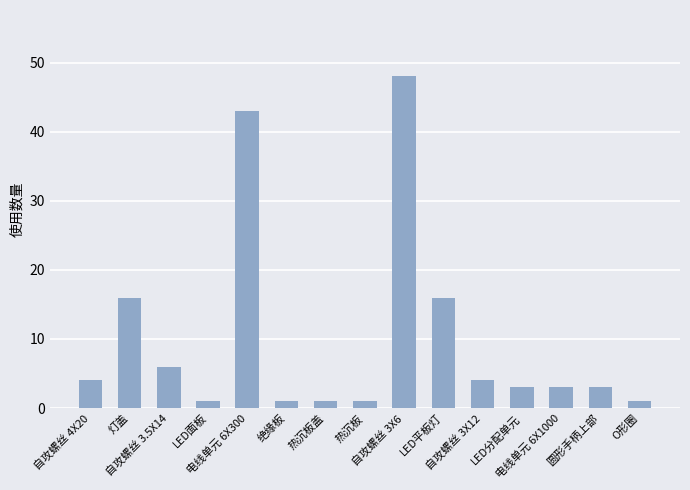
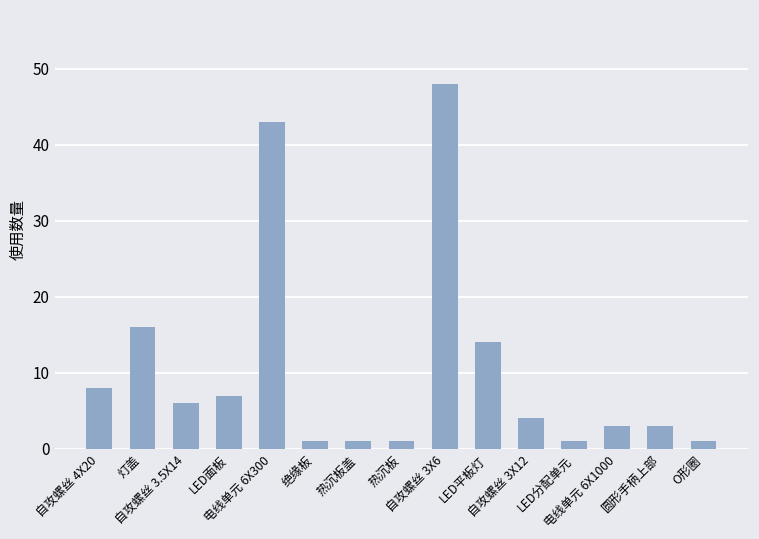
自攻螺丝 4X20: 4 -> 8
LED面板: 1 -> 7
LED平板灯: 16 -> 14
LED分配单元: 3 -> 1
